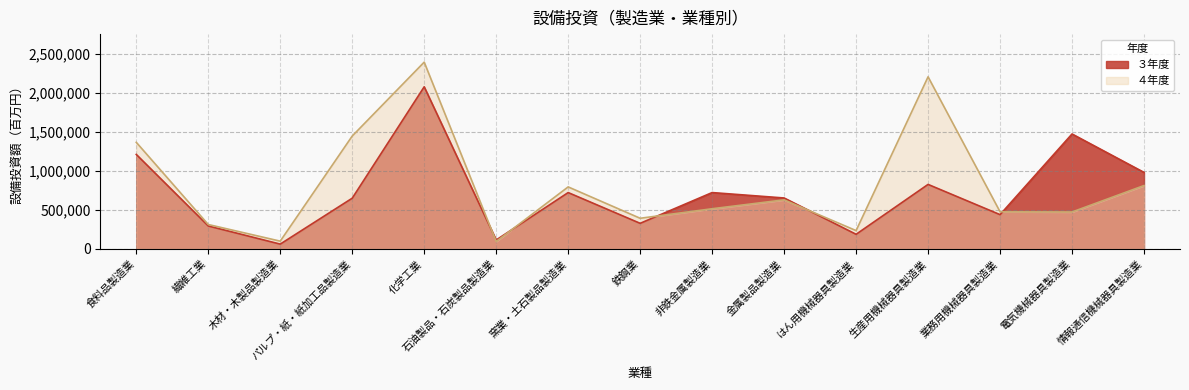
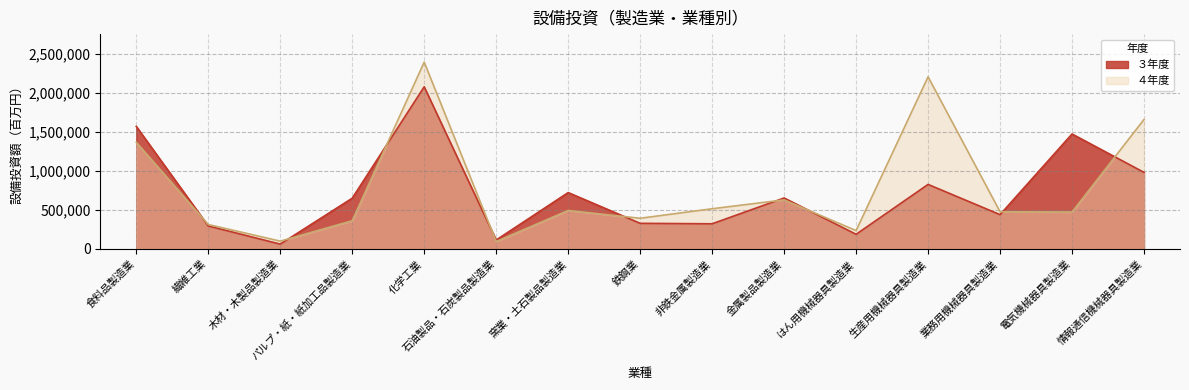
３年度, 食料品製造業: 1,200,000 -> 1,600,000
４年度, パルプ・紙・紙加工品製造業: 1,400,000 -> 400,000
４年度, 窯業・土石製品製造業: 800,000 -> 500,000
３年度, 非鉄金属製造業: 700,000 -> 300,000
４年度, 情報通信機械器具製造業: 800,000 -> 1,700,000
